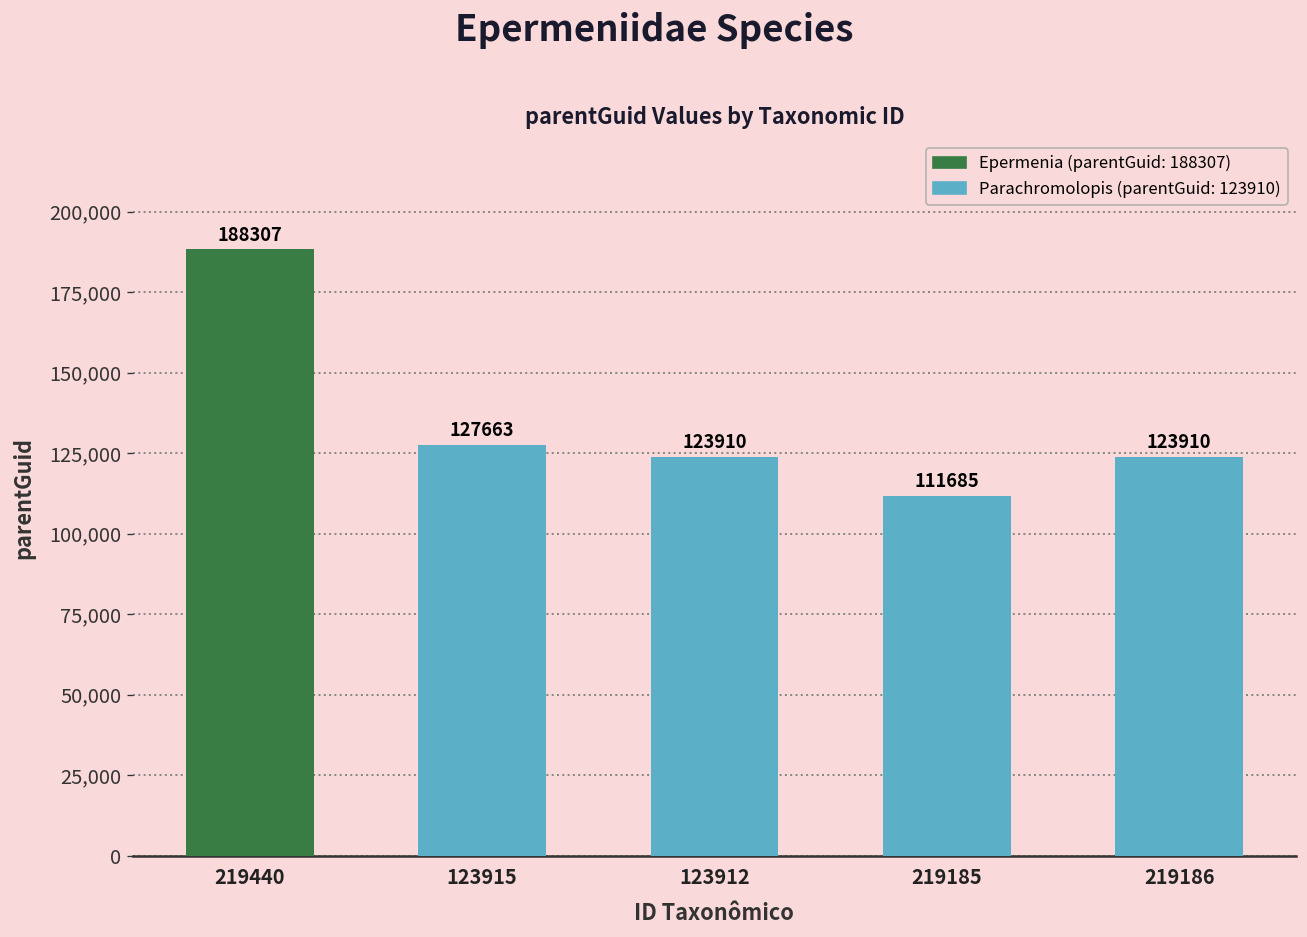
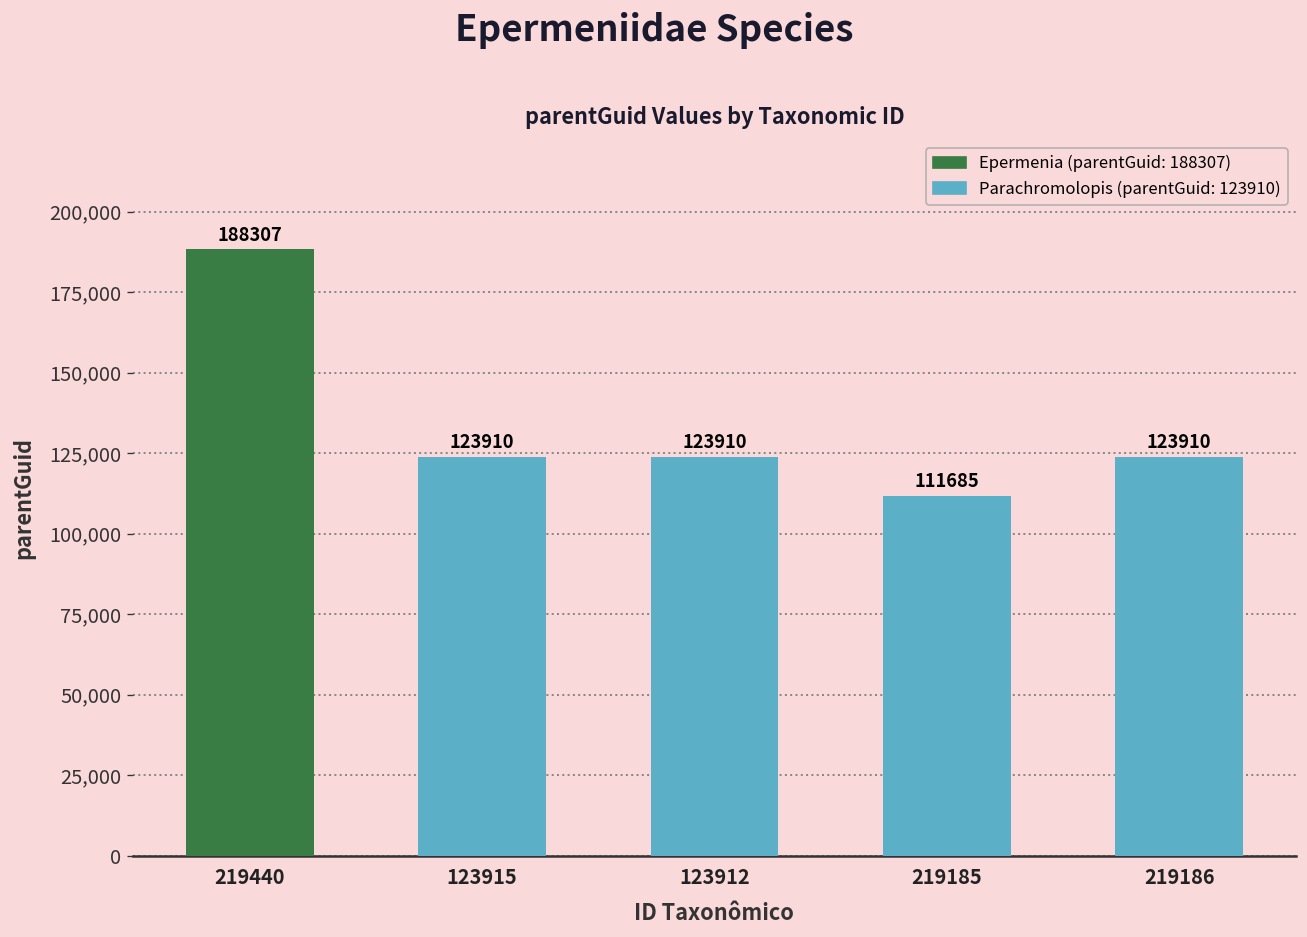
123915: 127663 -> 123910
